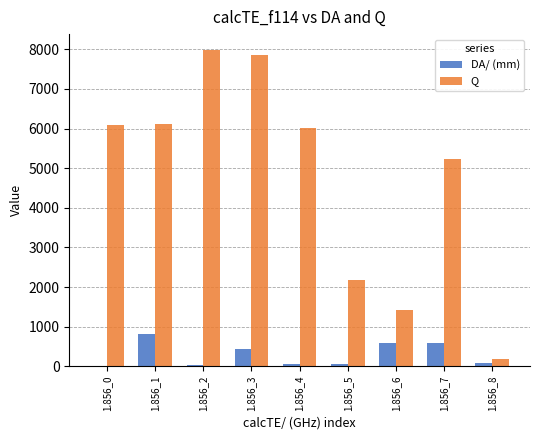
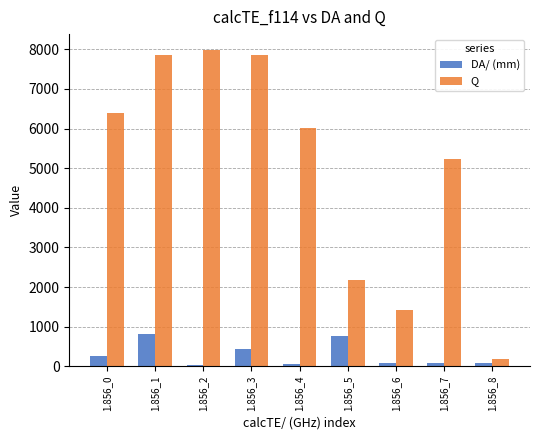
DA/ (mm), 1.856_0: 0 -> 300
Q, 1.856_0: 6100 -> 6400
Q, 1.856_1: 6100 -> 7900
DA/ (mm), 1.856_5: 100 -> 800
DA/ (mm), 1.856_6: 600 -> 100
DA/ (mm), 1.856_7: 600 -> 100
